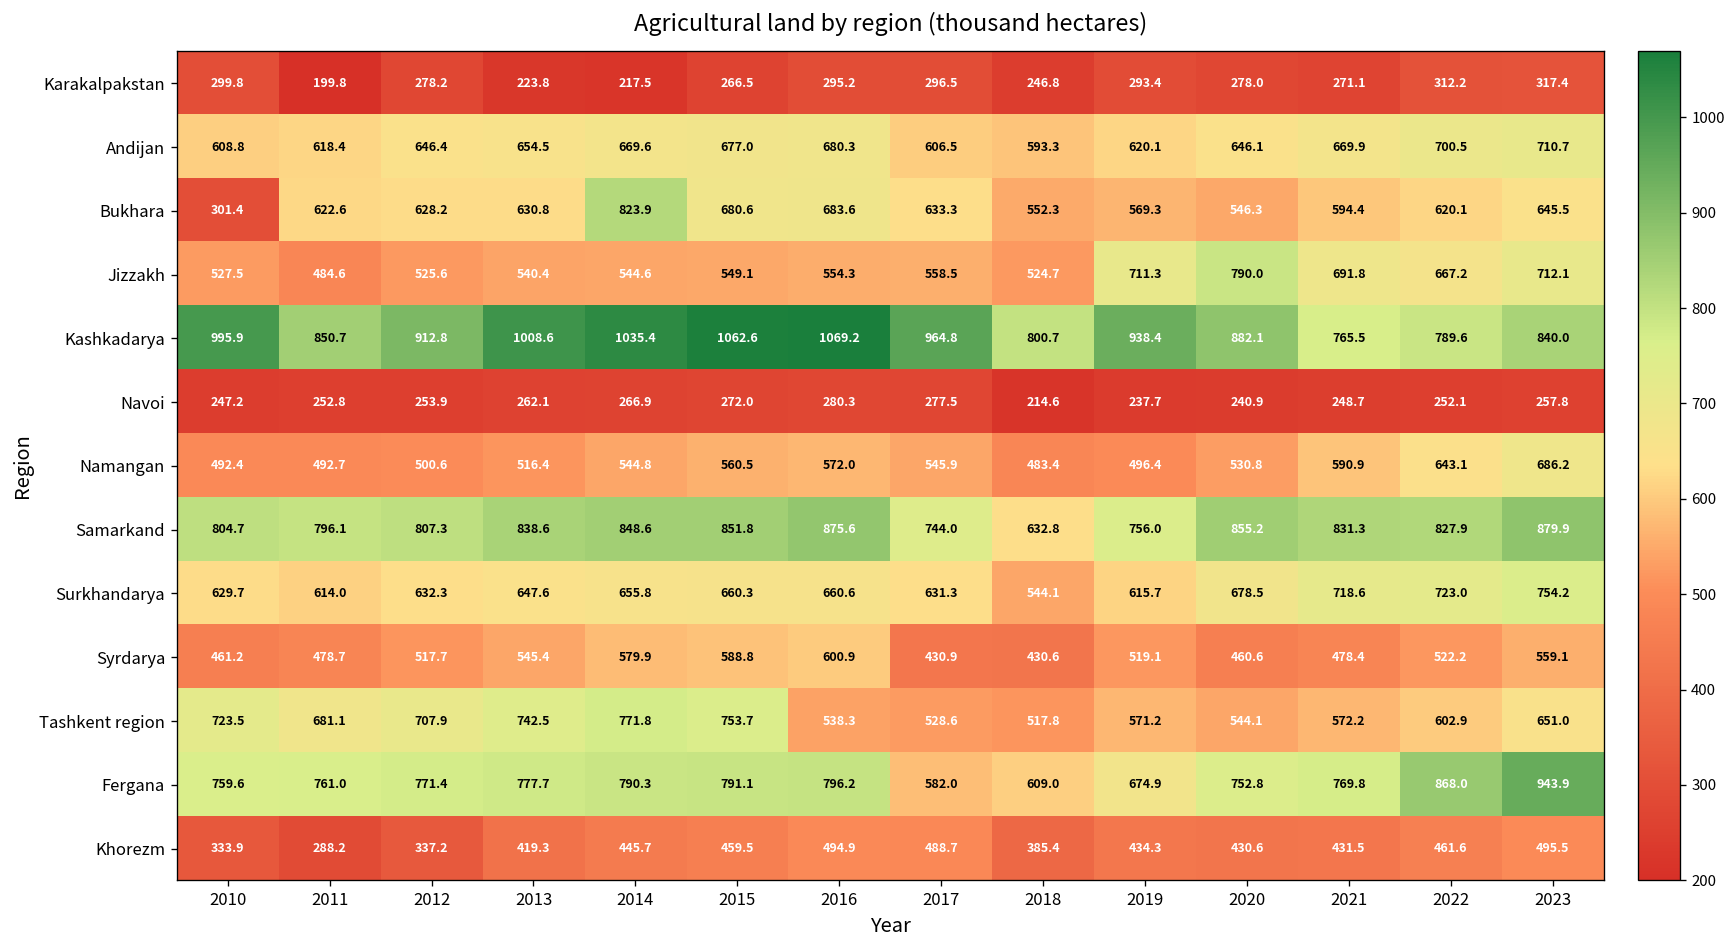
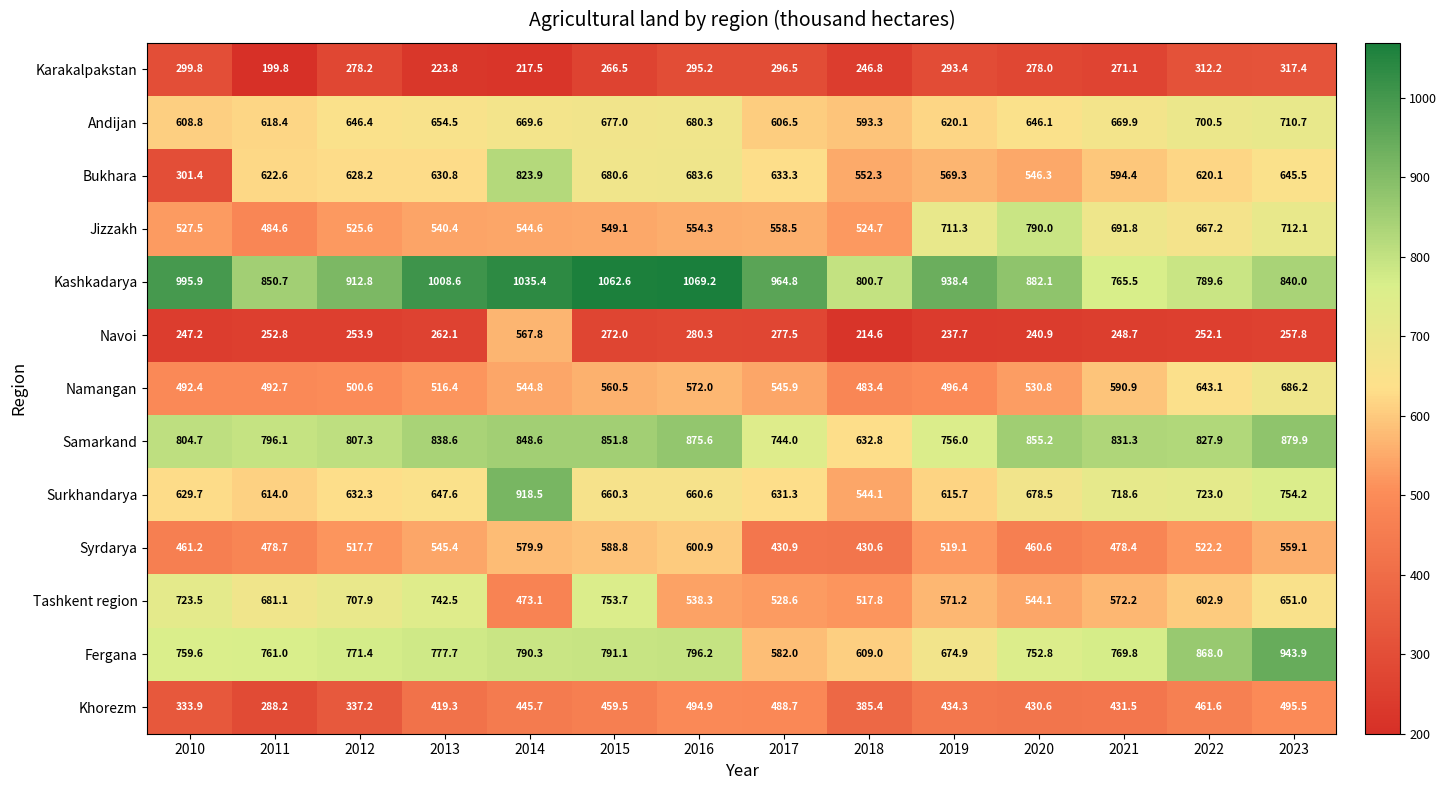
Navoi, 2014: 266.9 -> 567.8
Surkhandarya, 2014: 655.8 -> 918.5
Tashkent region, 2014: 771.8 -> 473.1
